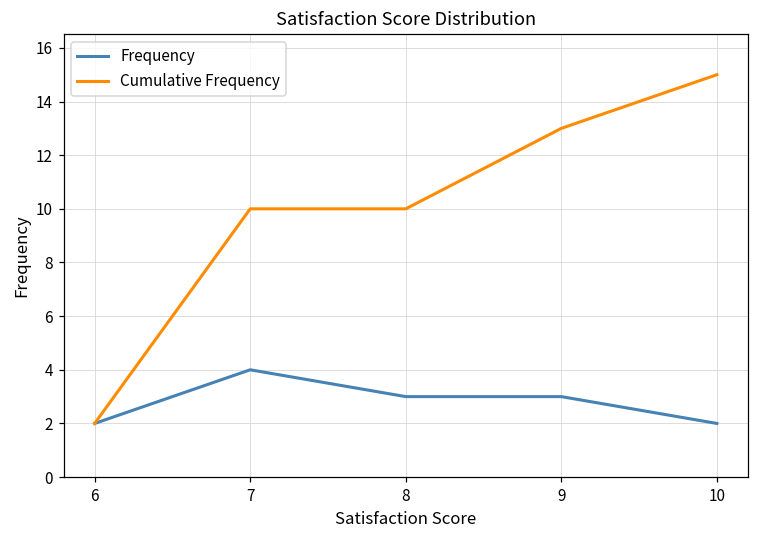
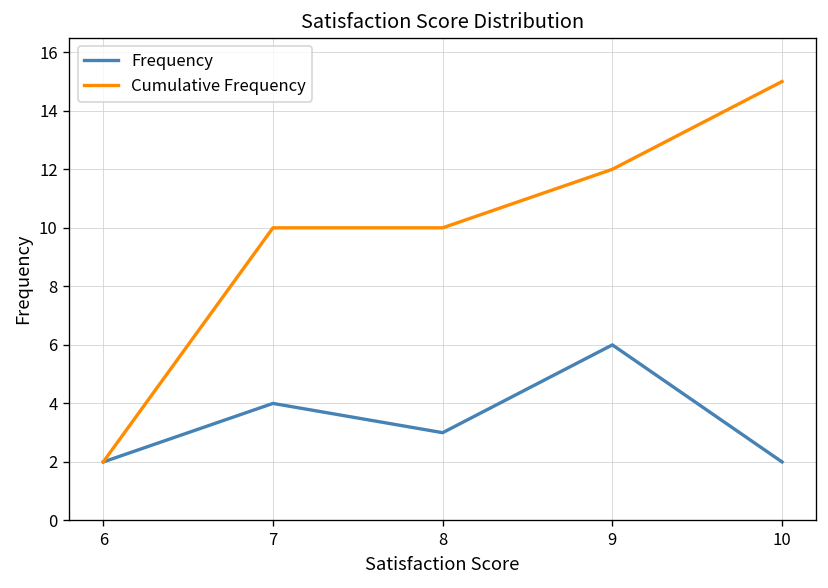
Frequency, 9: 3 -> 6
Cumulative Frequency, 9: 13 -> 12
